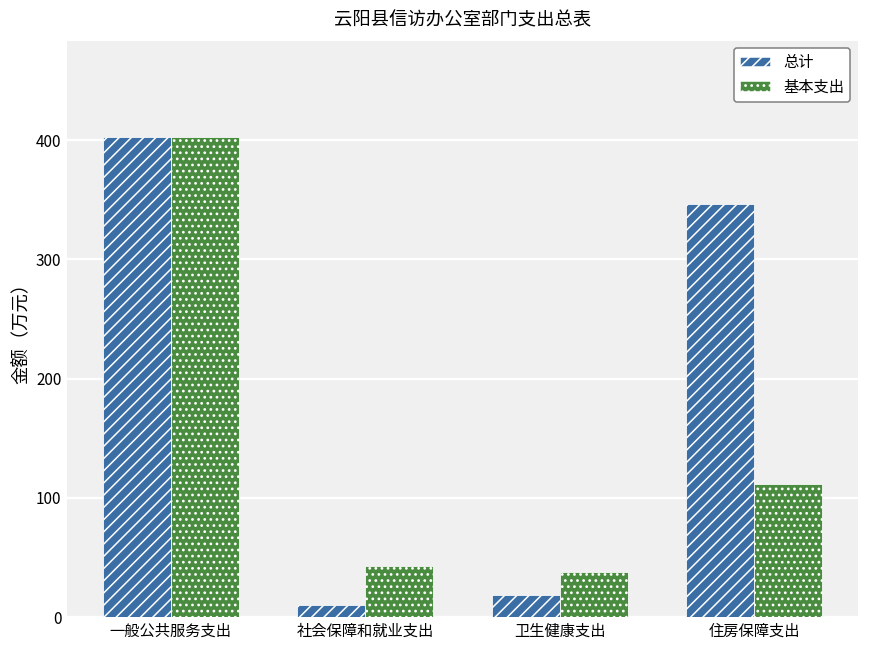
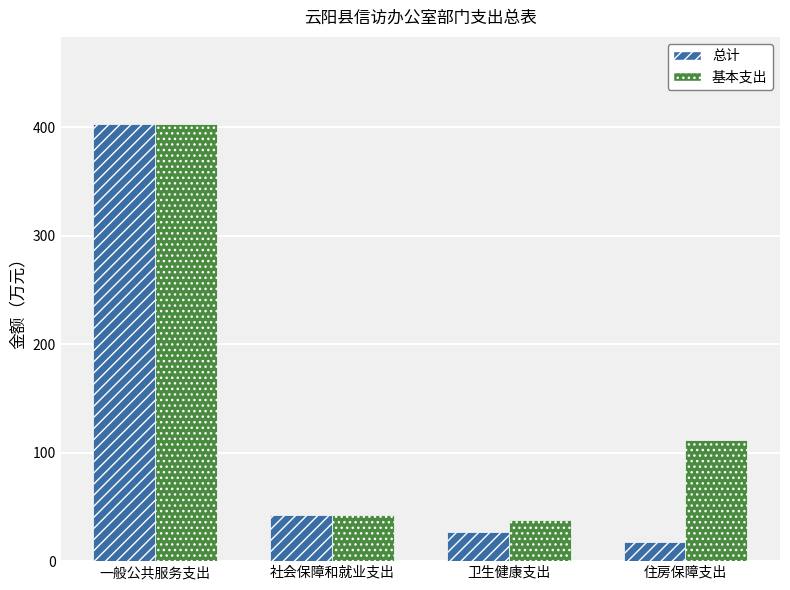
总计, 社会保障和就业支出: 10 -> 43
总计, 卫生健康支出: 18 -> 27
总计, 住房保障支出: 347 -> 18
